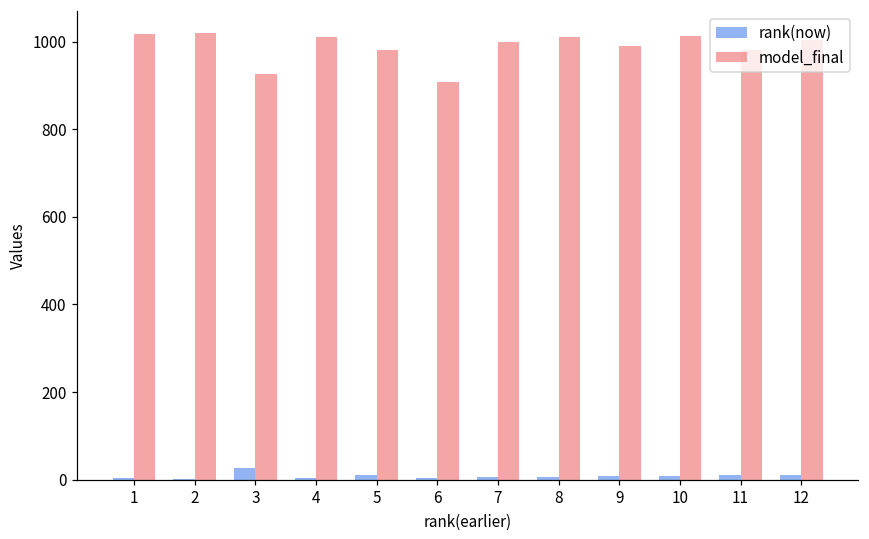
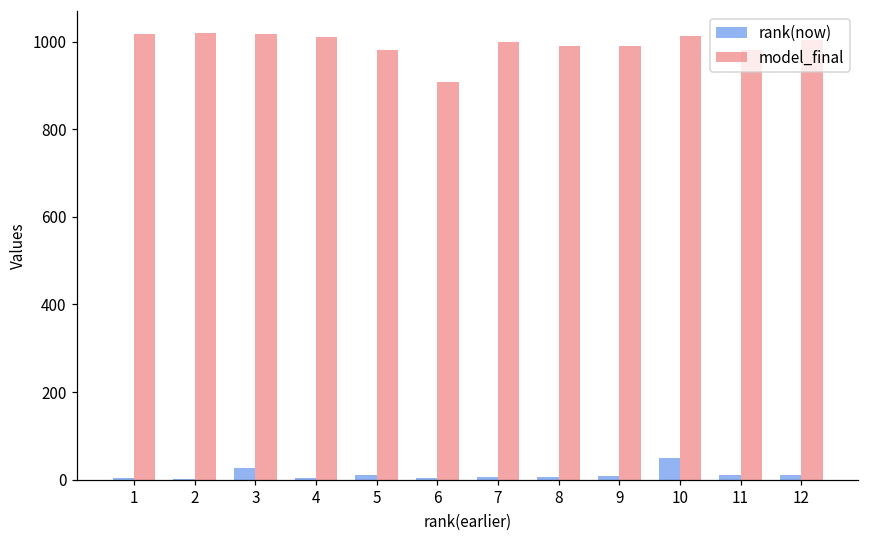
model_final, 3: 930 -> 1020
model_final, 8: 1010 -> 990
rank(now), 10: 10 -> 50
